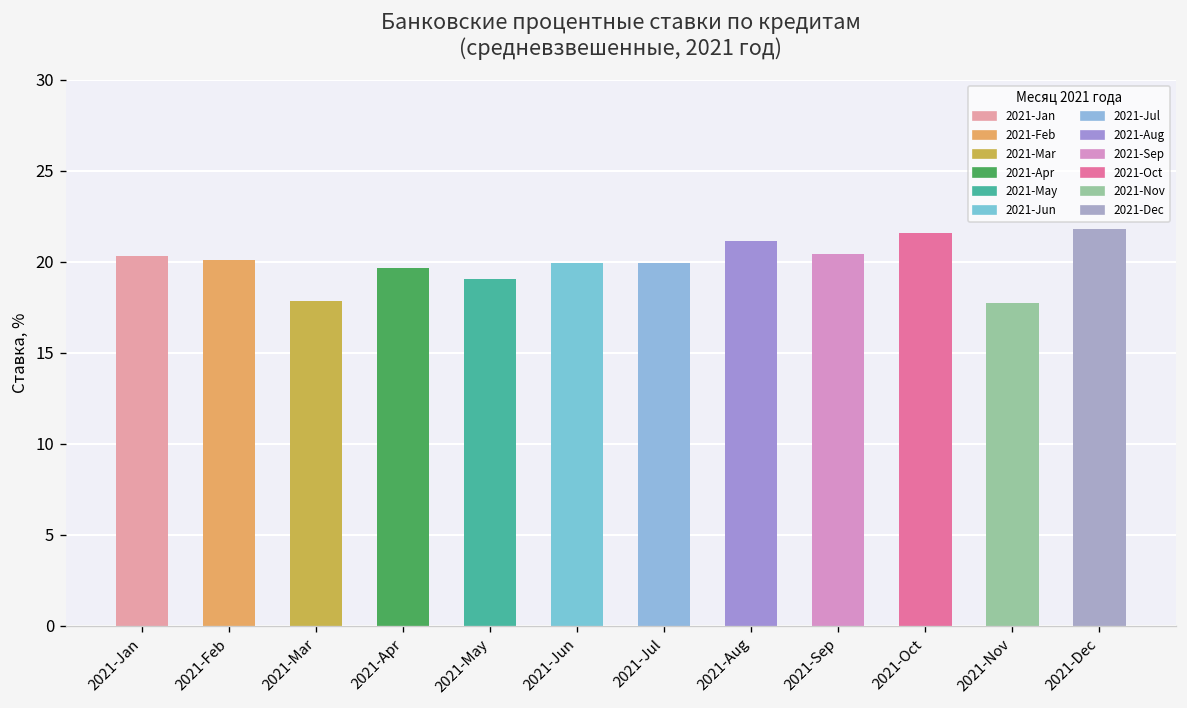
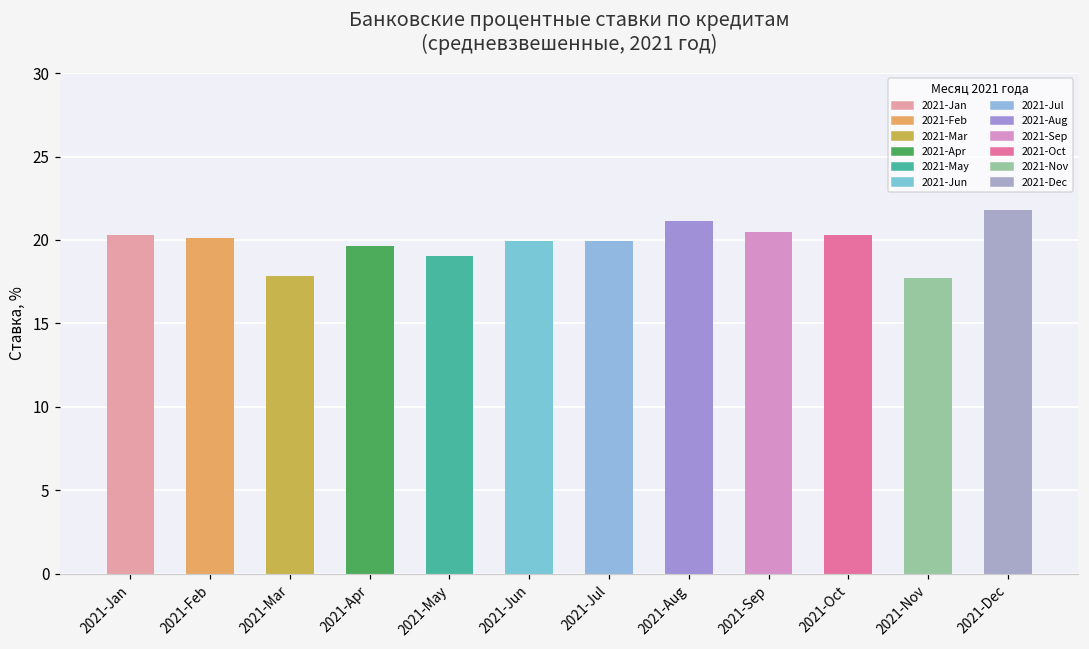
2021-Oct: 21.6 -> 20.3
